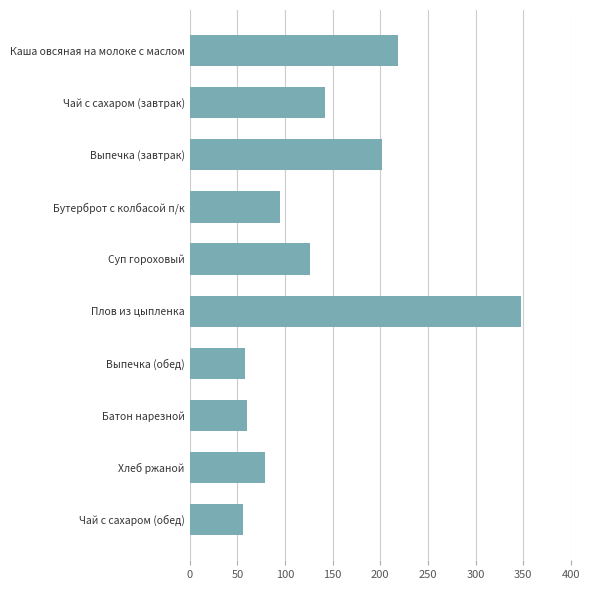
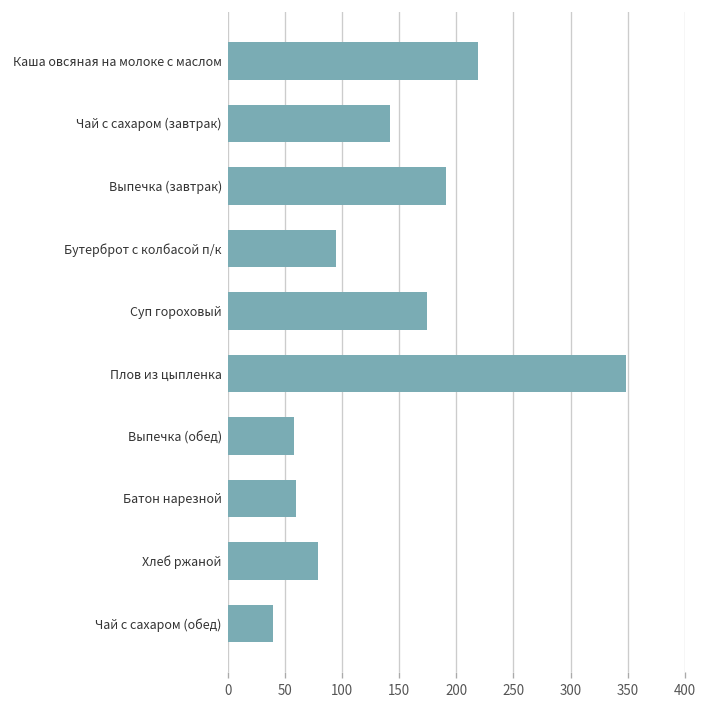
Выпечка (завтрак): 200 -> 190
Суп гороховый: 130 -> 170
Чай с сахаром (обед): 60 -> 40
